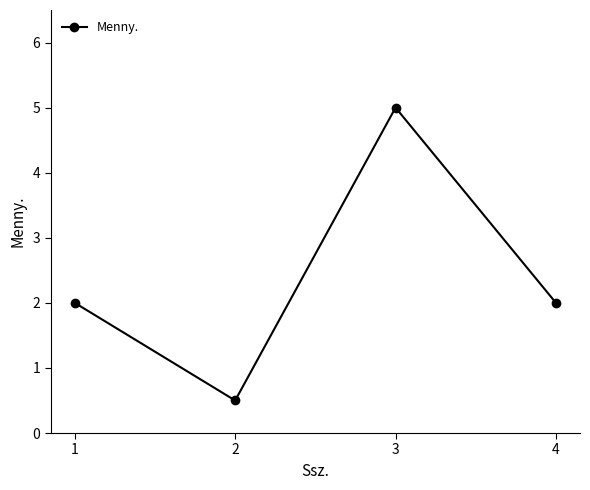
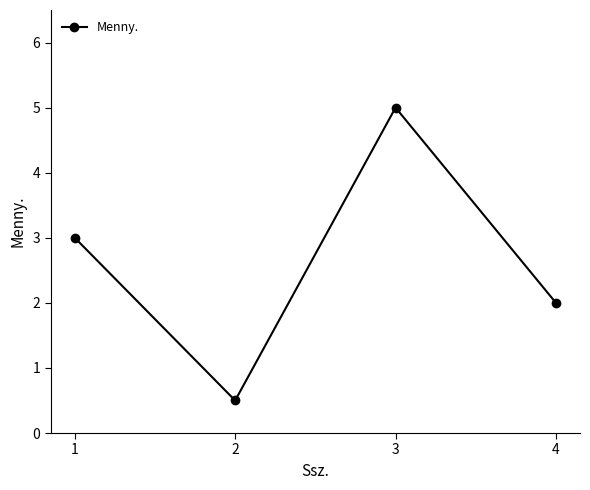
1: 2 -> 3
